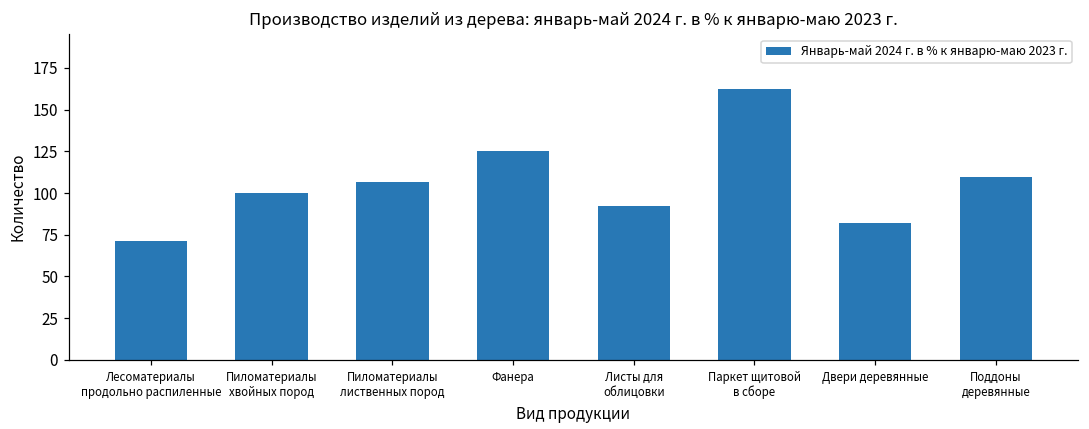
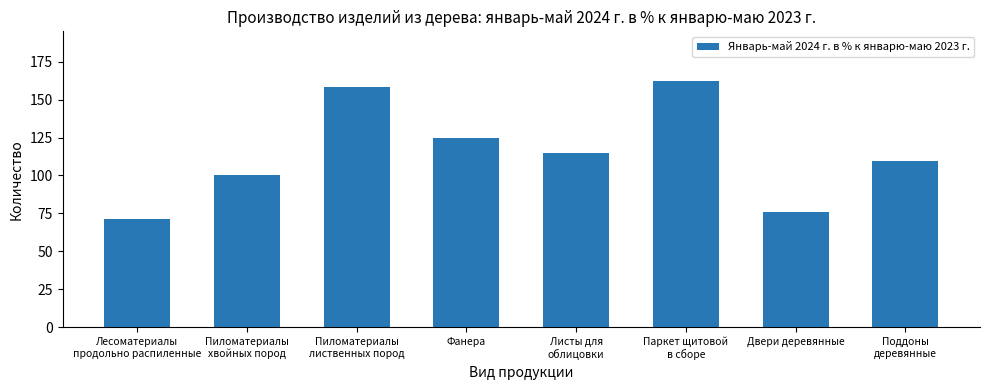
Пиломатериалы лиственных пород: 107 -> 158
Листы для облицовки: 92 -> 115
Двери деревянные: 82 -> 76
